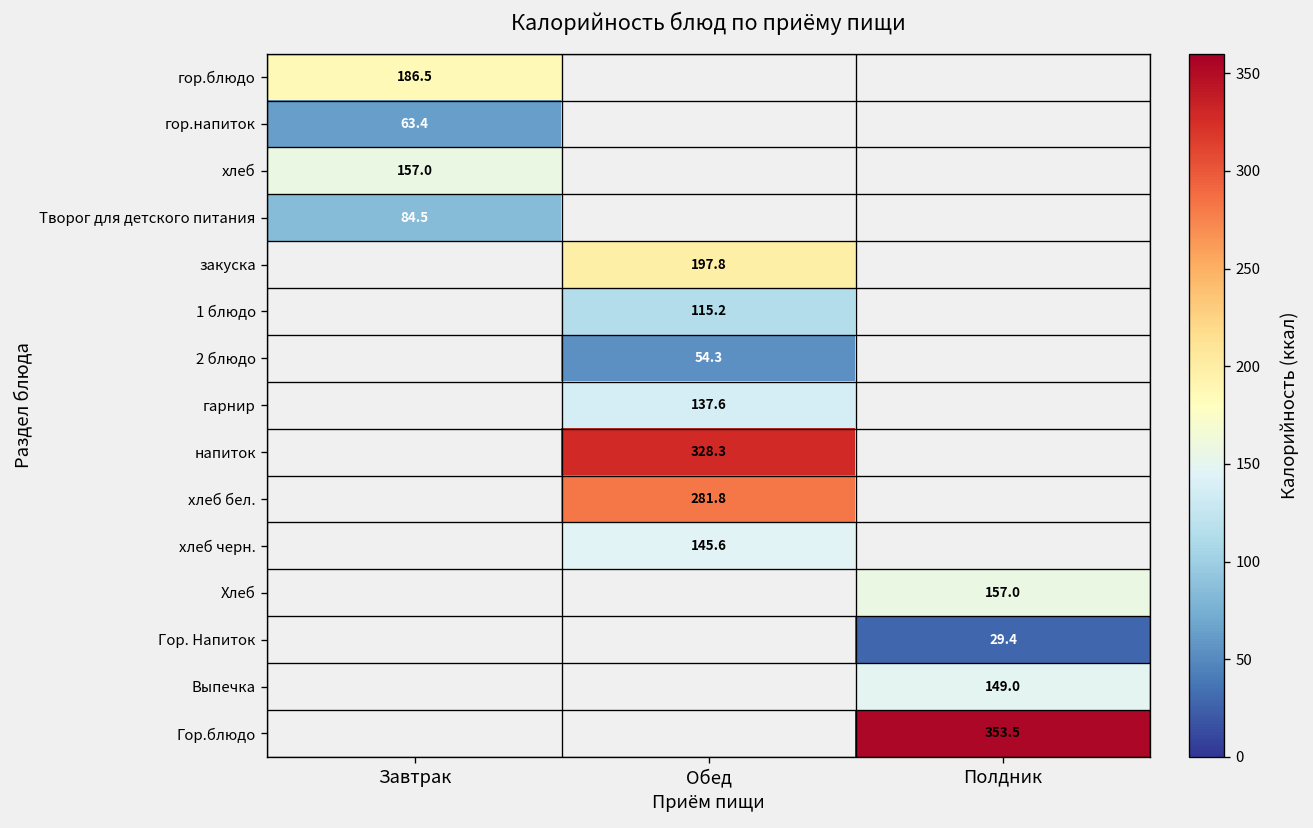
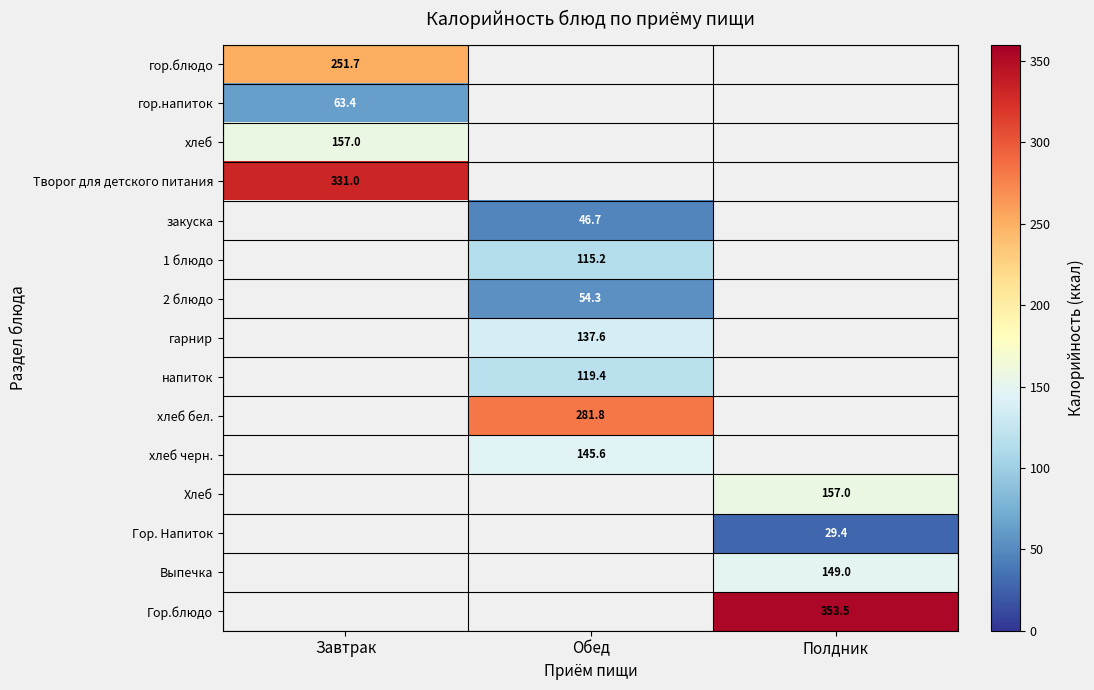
гор.блюдо, Завтрак: 186.5 -> 251.7
Творог для детского питания, Завтрак: 84.5 -> 331.0
закуска, Обед: 197.8 -> 46.7
напиток, Обед: 328.3 -> 119.4
